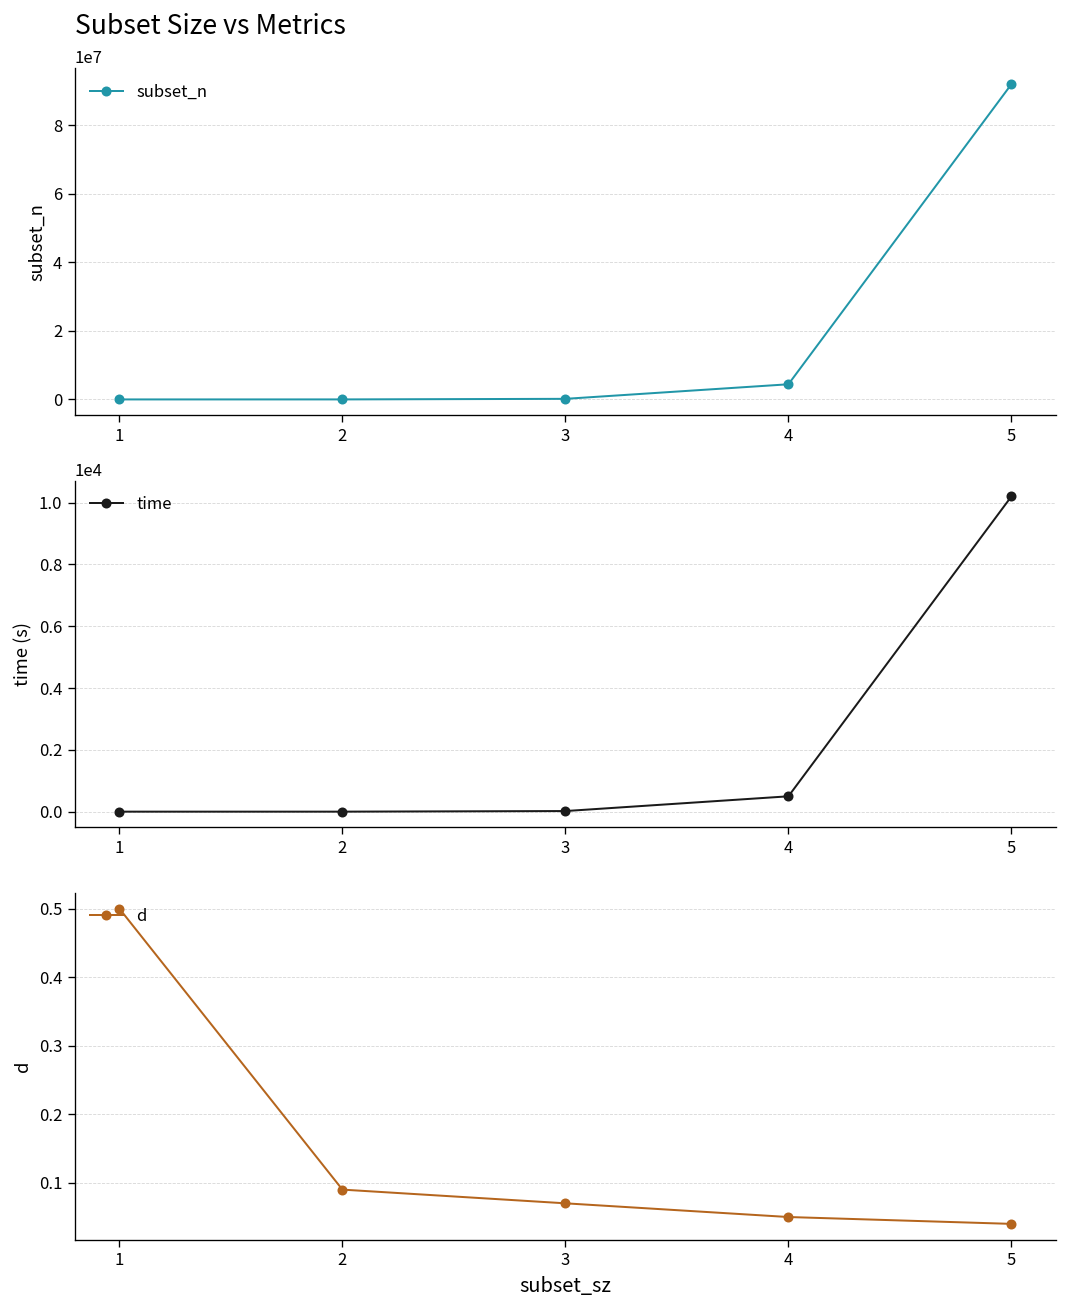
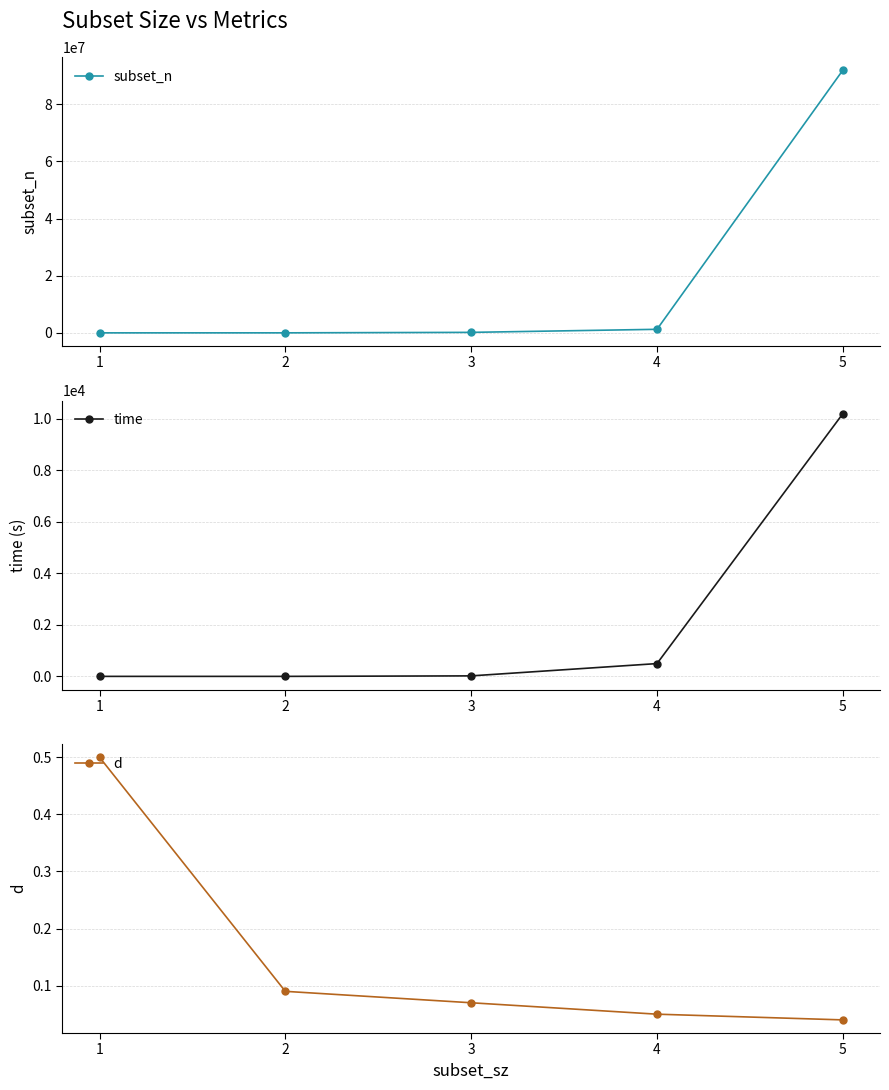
Subset Size vs Metrics, 4: 4000000 -> 1000000
